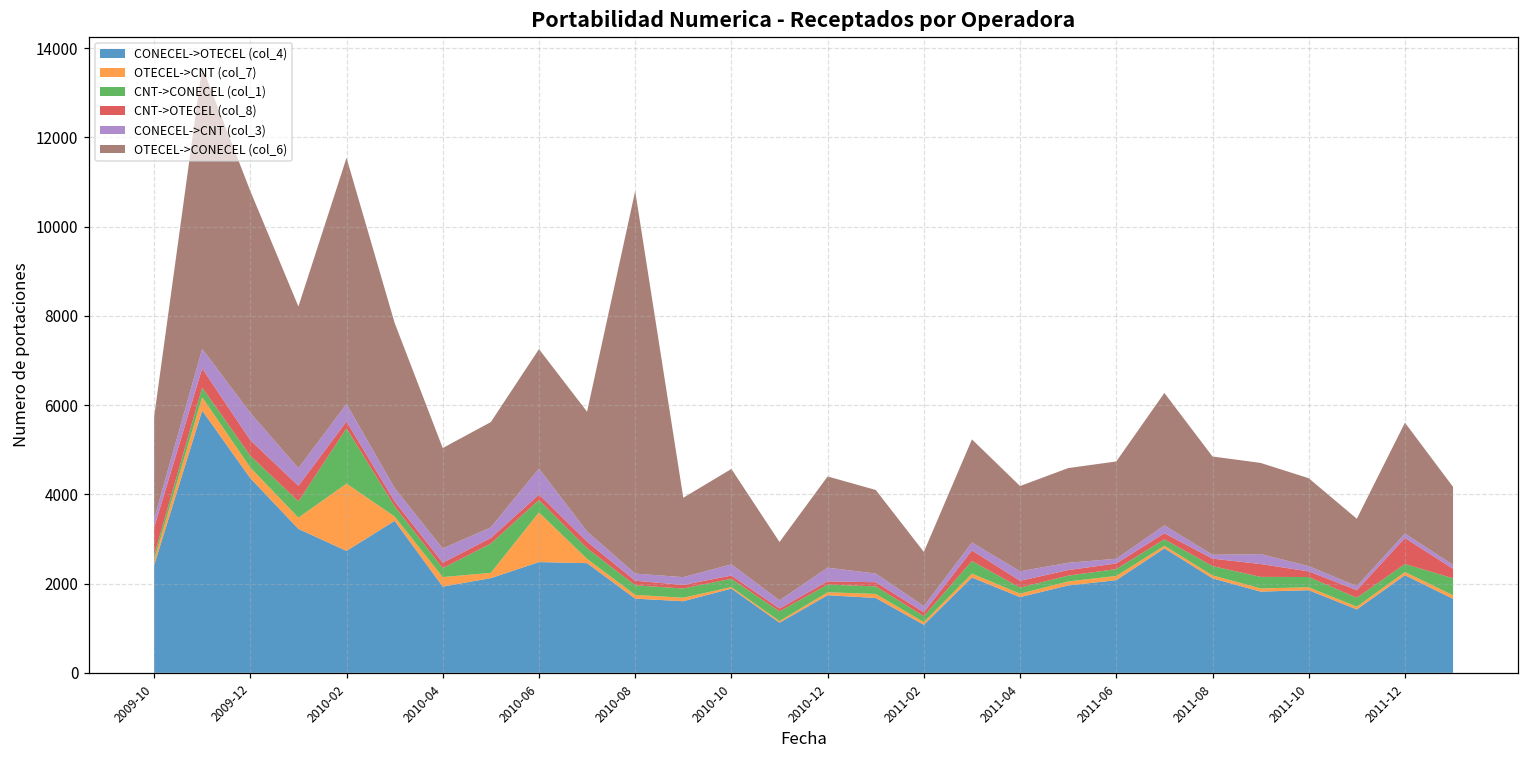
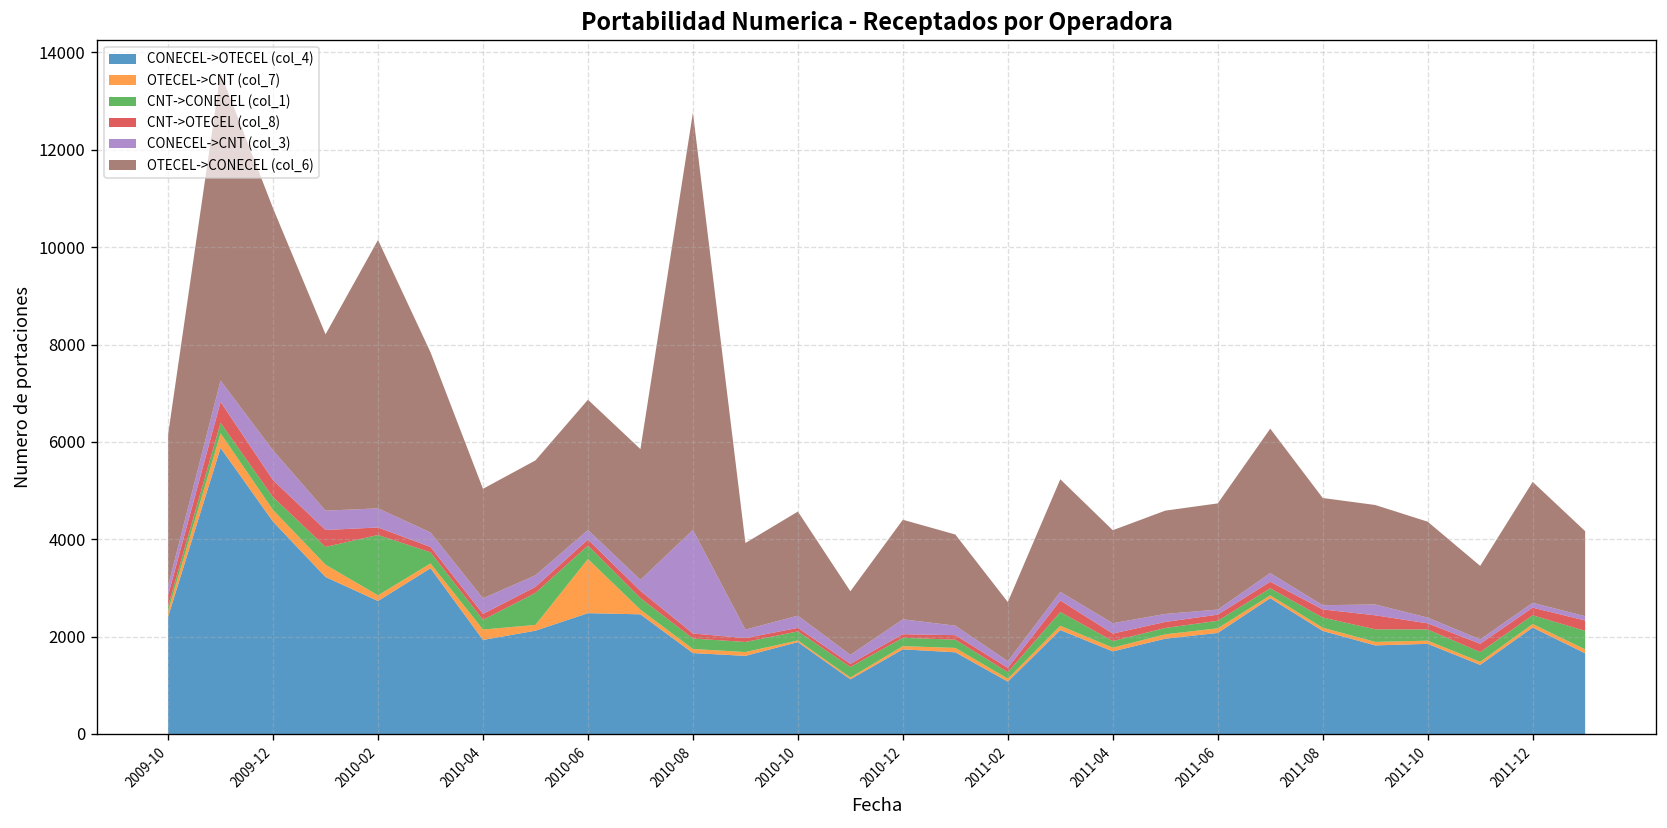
CNT->OTECEL (col_8), 2009-10: 600 -> 200
OTECEL->CONECEL (col_6), 2009-10: 2300 -> 3100
OTECEL->CNT (col_7), 2010-02: 1500 -> 100
CONECEL->CNT (col_3), 2010-06: 600 -> 200
CONECEL->CNT (col_3), 2010-08: 200 -> 2100
CNT->OTECEL (col_8), 2011-12: 600 -> 200
